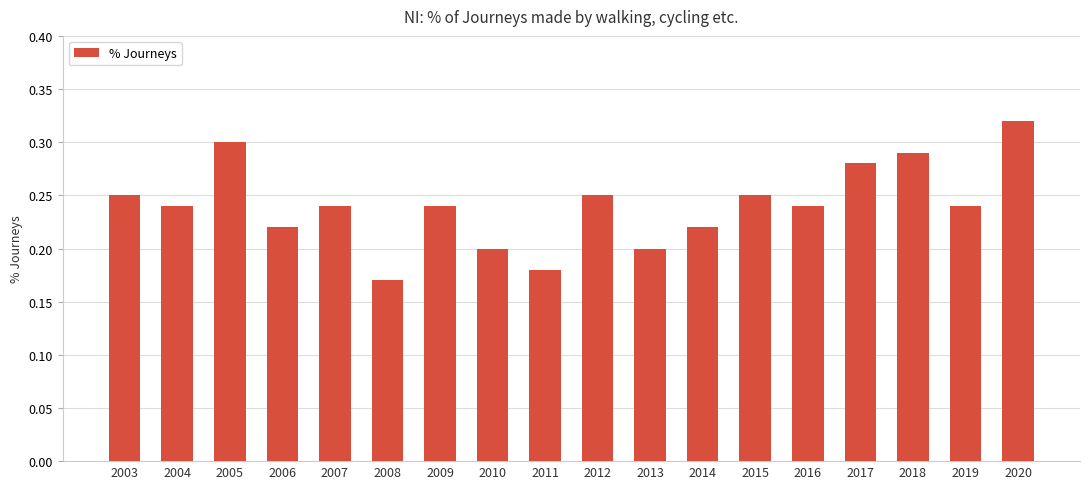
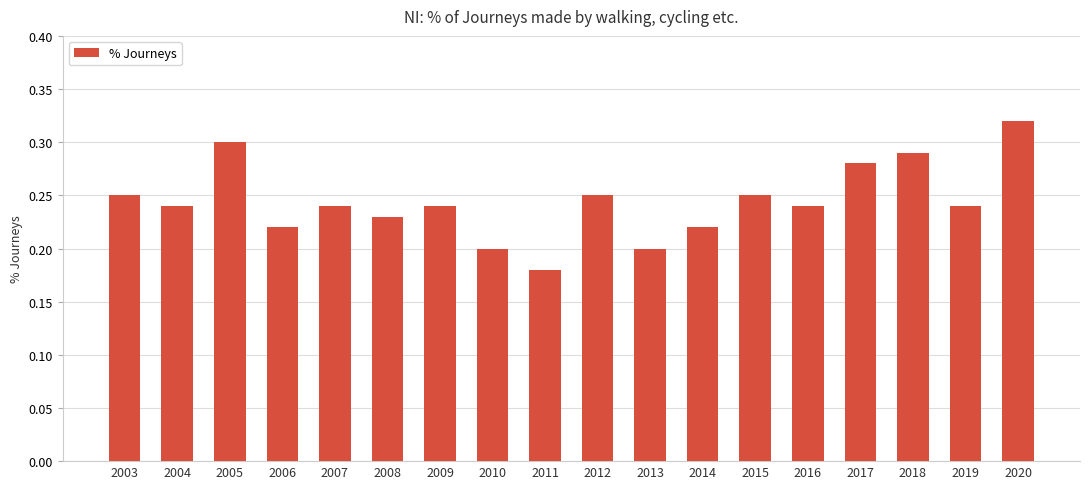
2008: 0.17 -> 0.23
